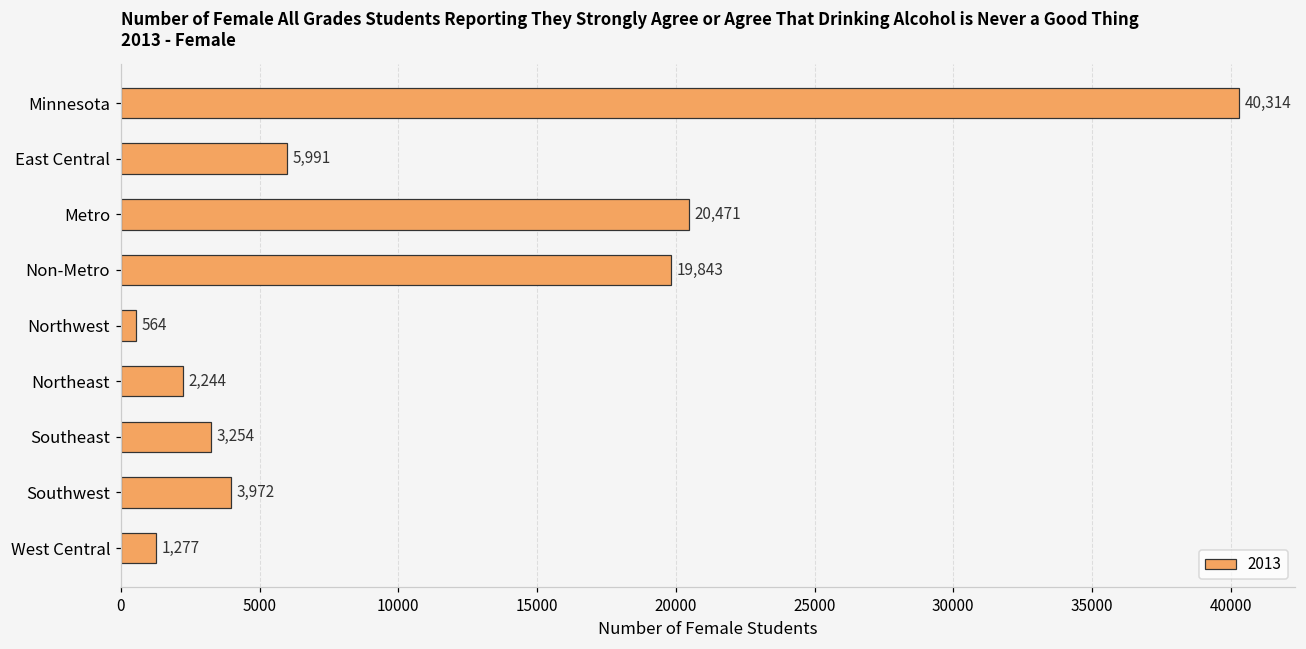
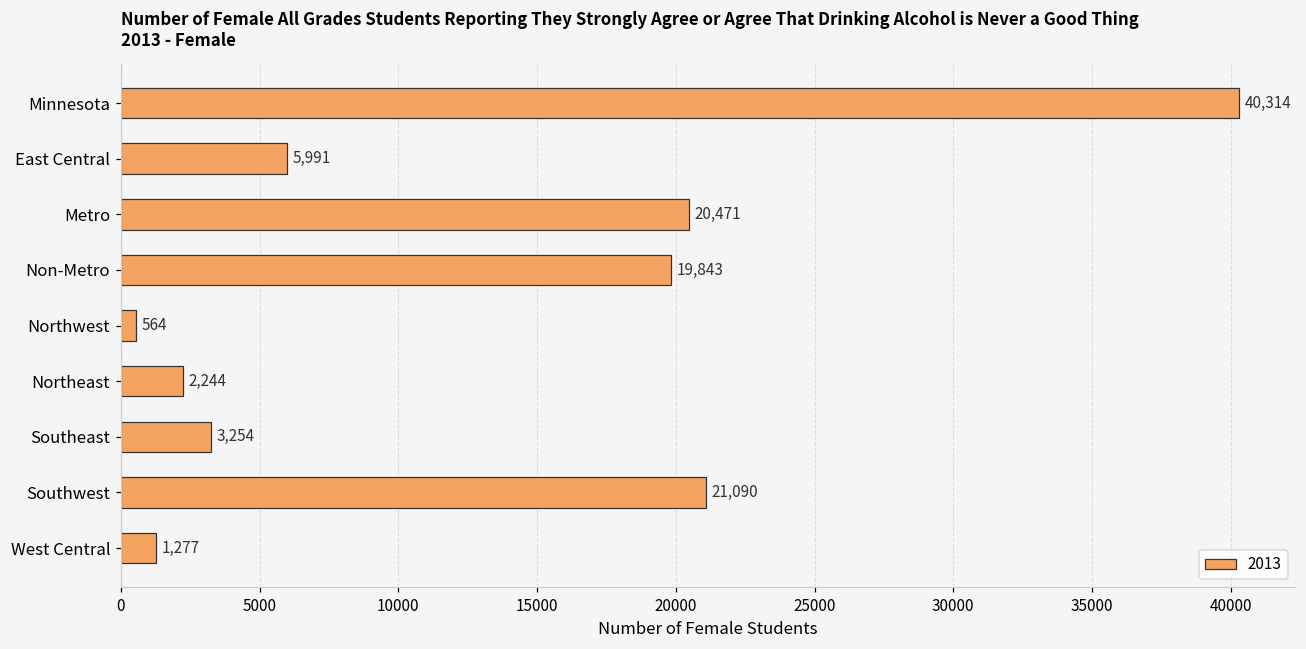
Southwest: 3,972 -> 21,090
